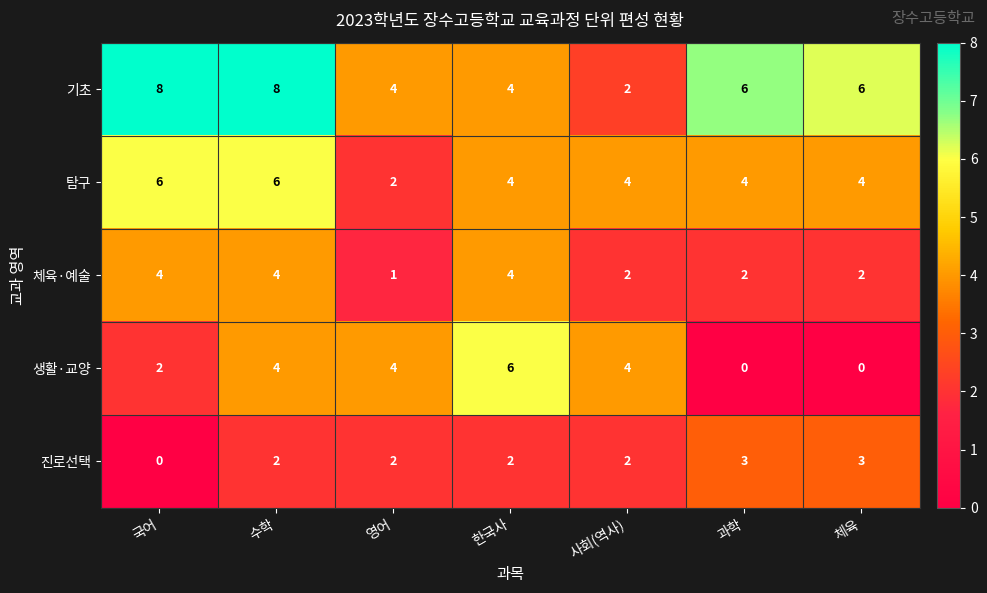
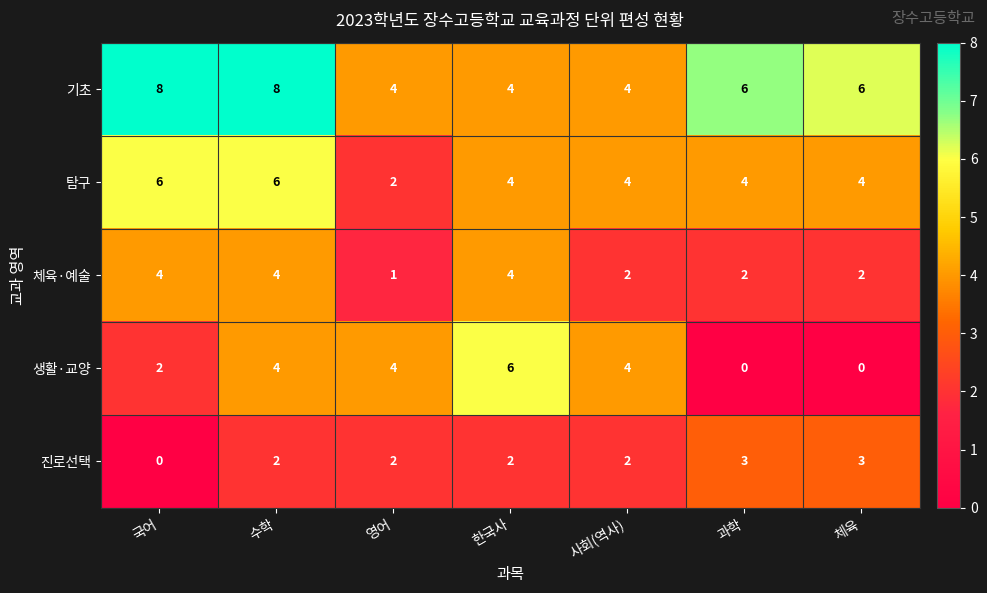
기초, 사회(역사): 2 -> 4
